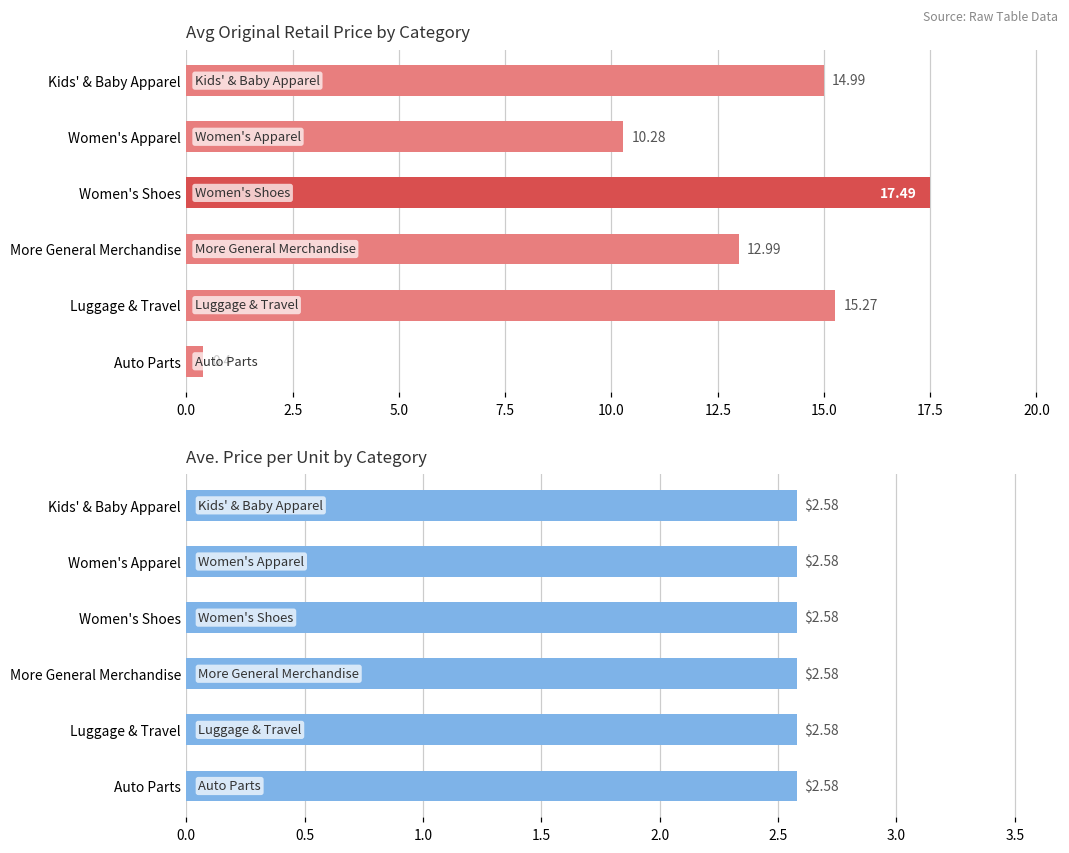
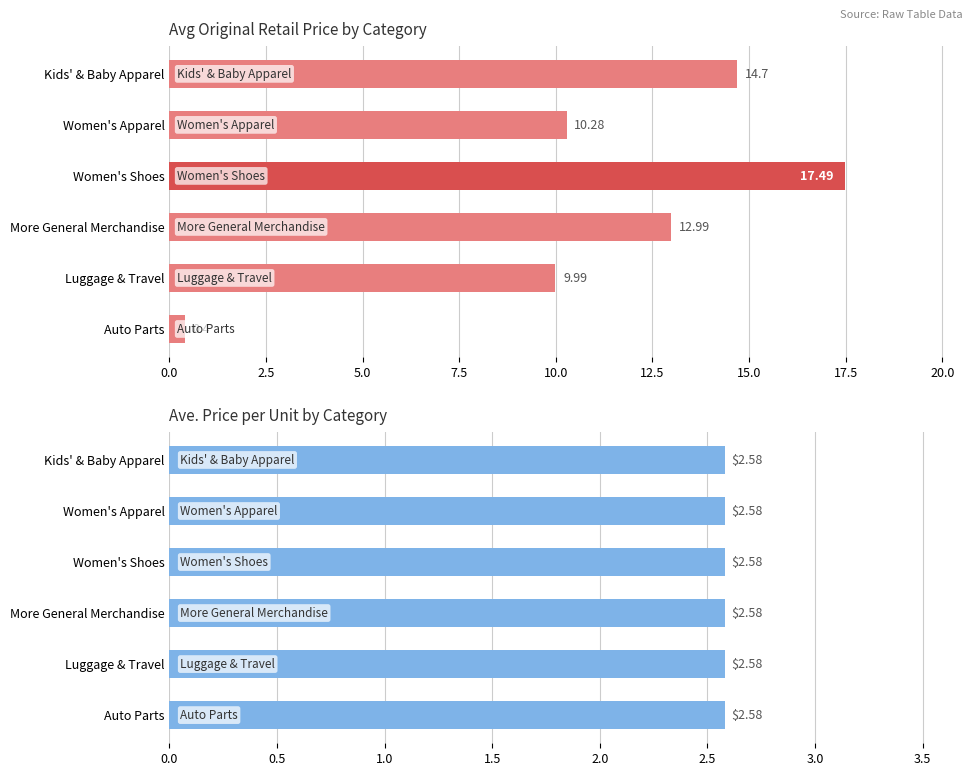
Avg Original Retail Price by Category, Kids' & Baby Apparel: 14.99 -> 14.7
Avg Original Retail Price by Category, Luggage & Travel: 15.27 -> 9.99
